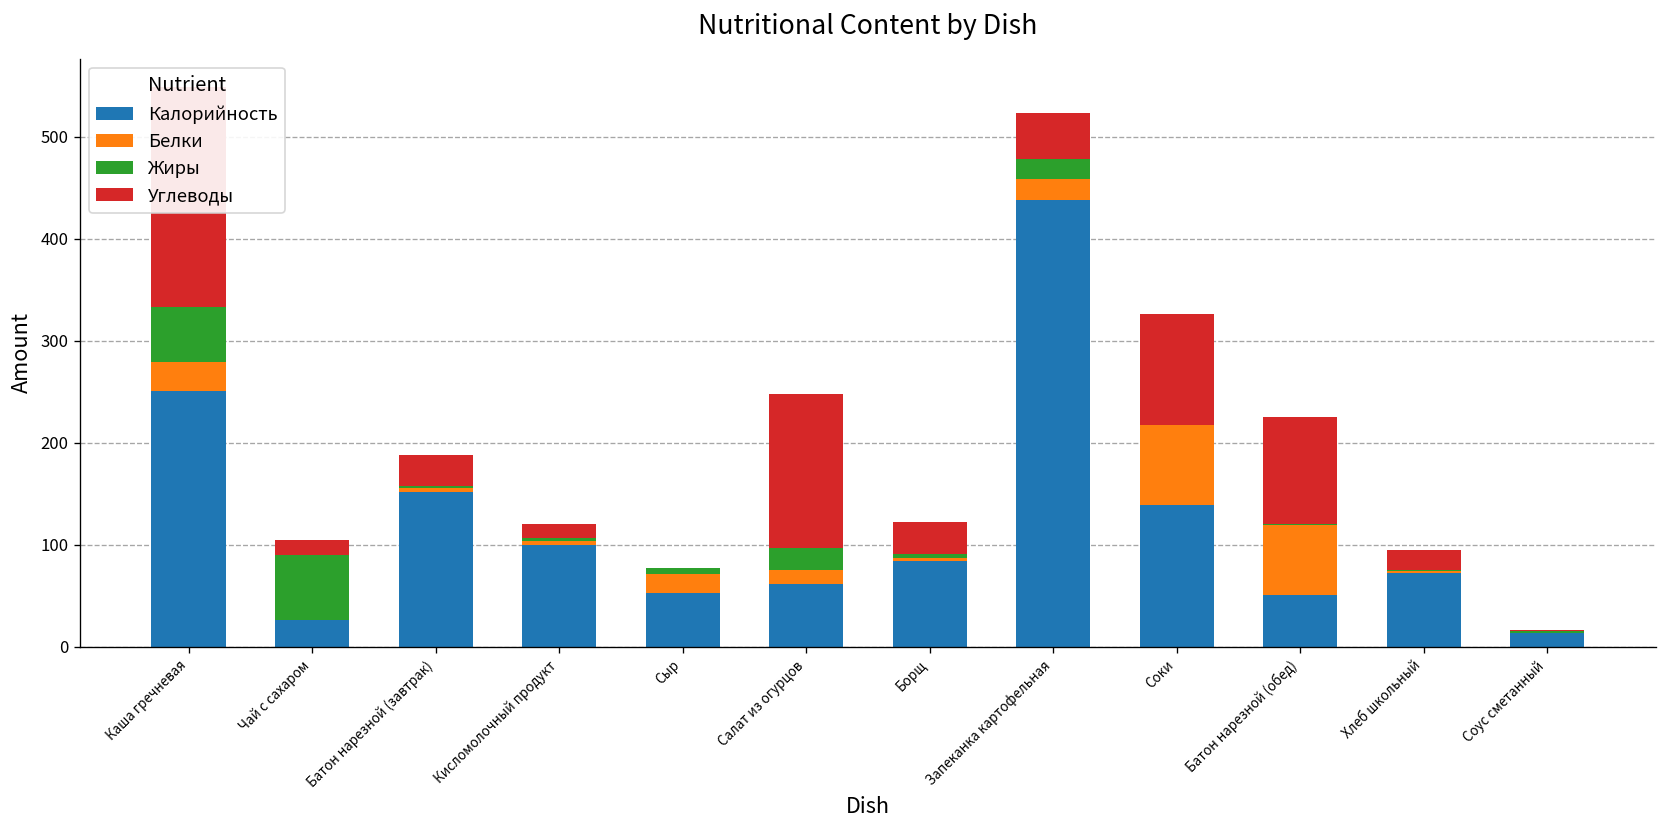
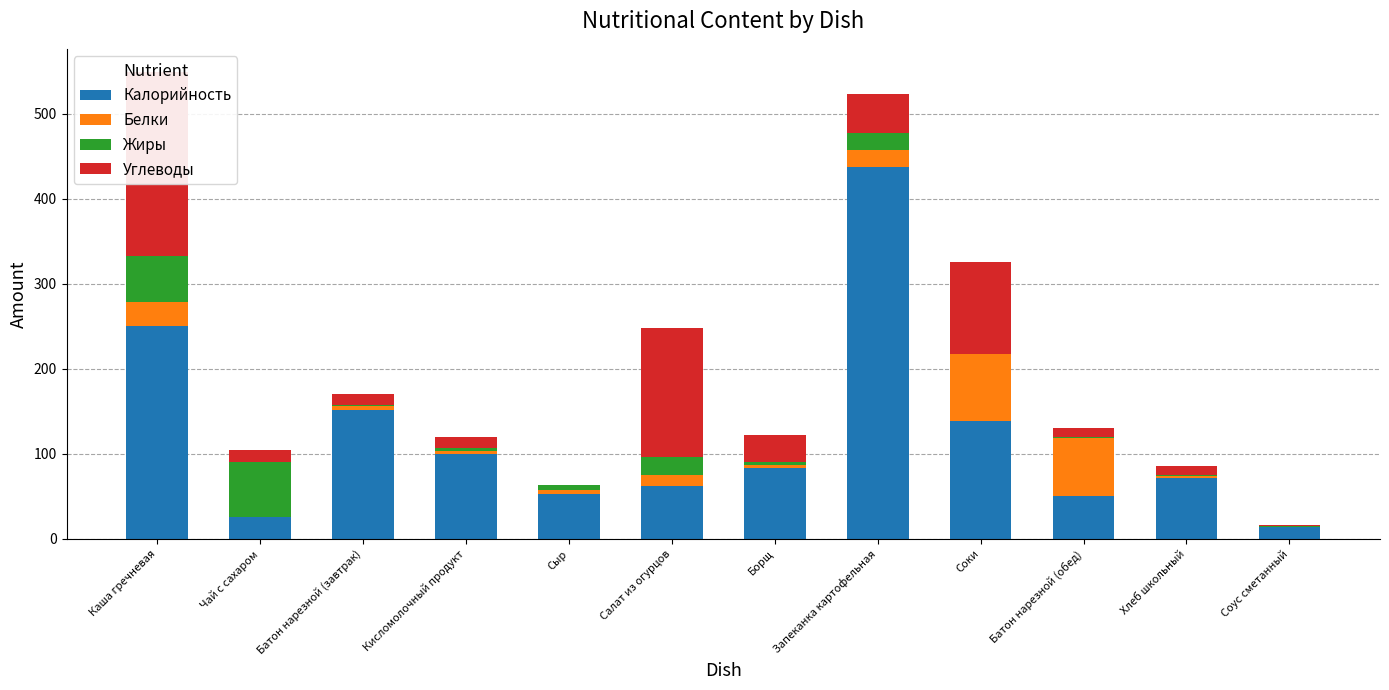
Углеводы, Батон нарезной (завтрак): 30 -> 10
Белки, Сыр: 20 -> 10
Углеводы, Батон нарезной (обед): 110 -> 10
Углеводы, Хлеб школьный: 20 -> 10
